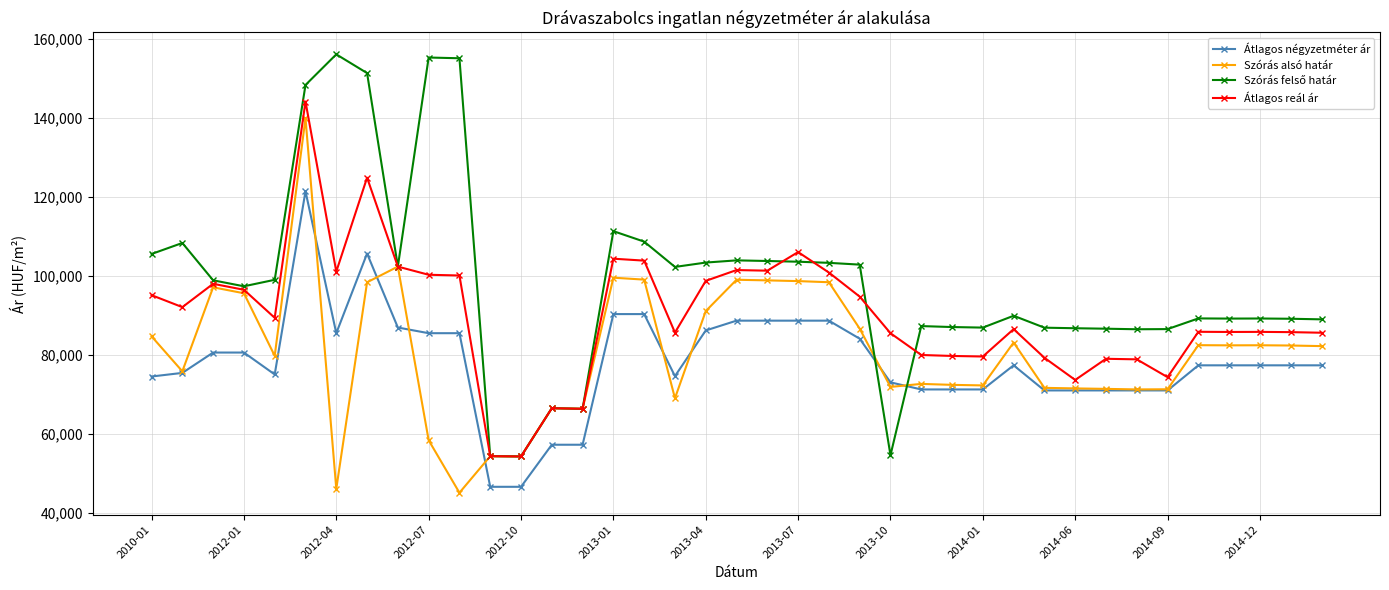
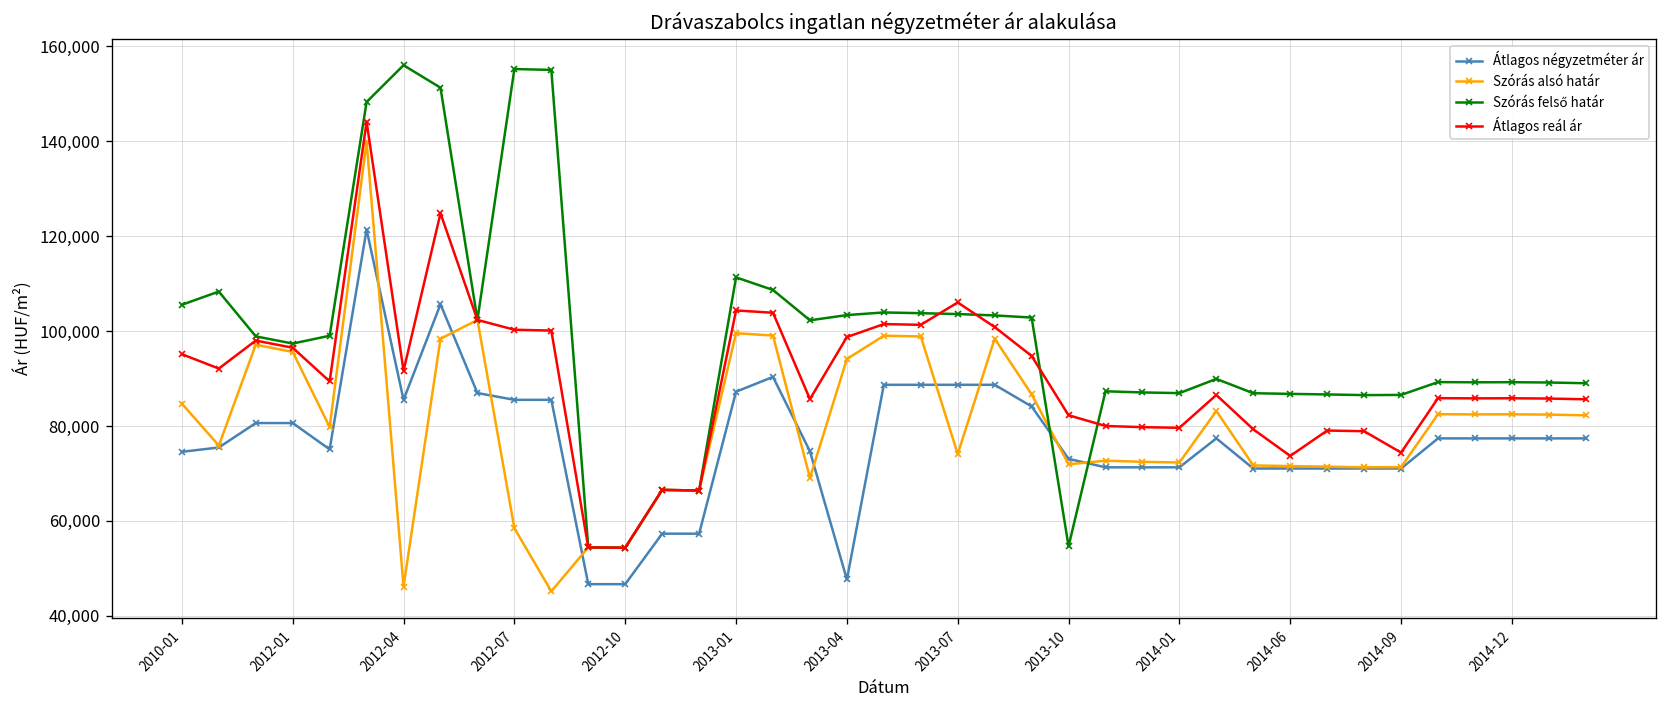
Átlagos reál ár, 2012-04: 101,000 -> 92,000
Átlagos négyzetméter ár, 2013-01: 90,000 -> 87,000
Átlagos négyzetméter ár, 2013-04: 86,000 -> 48,000
Szórás alsó határ, 2013-04: 91,000 -> 94,000
Szórás alsó határ, 2013-07: 99,000 -> 74,000
Átlagos reál ár, 2013-10: 86,000 -> 82,000
